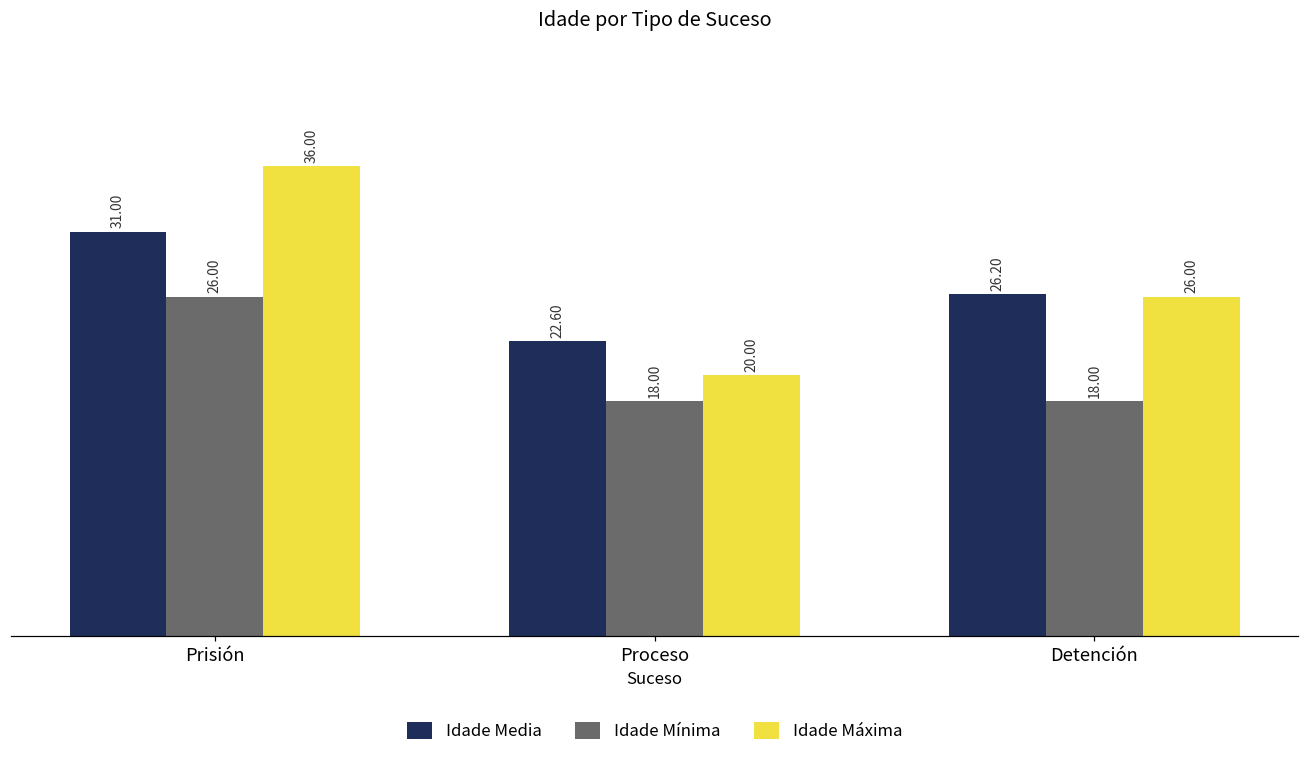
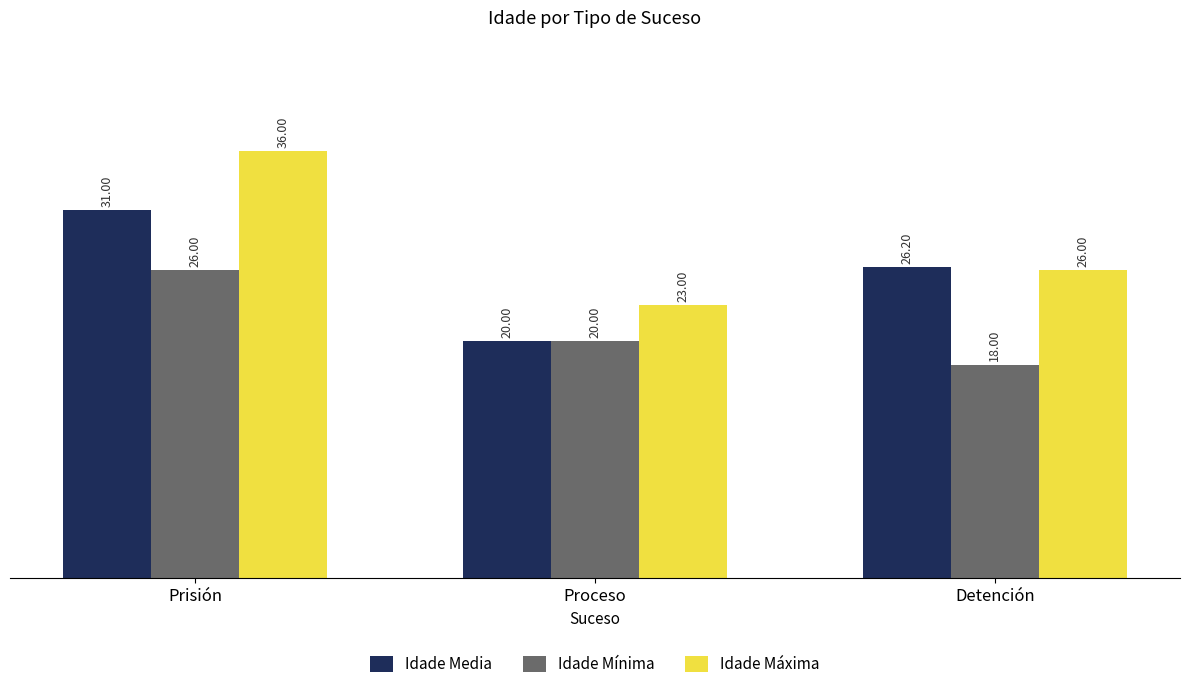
Idade Media, Proceso: 22.60 -> 20.00
Idade Mínima, Proceso: 18.00 -> 20.00
Idade Máxima, Proceso: 20.00 -> 23.00
